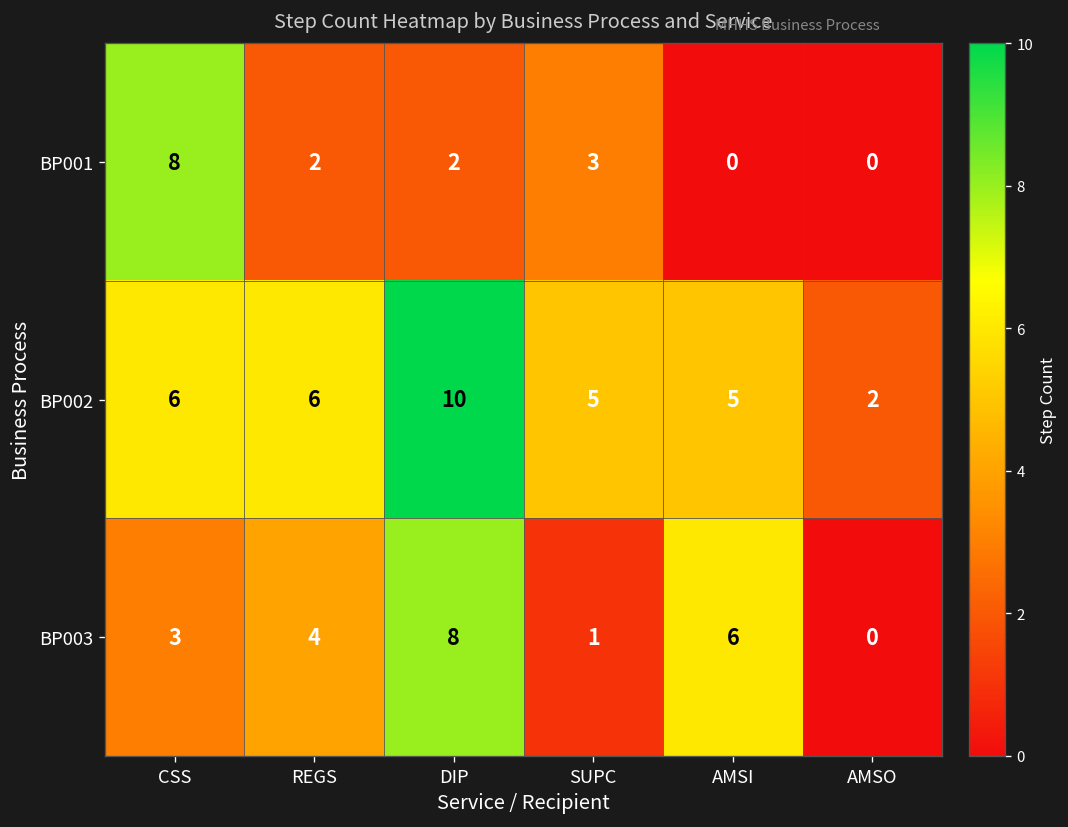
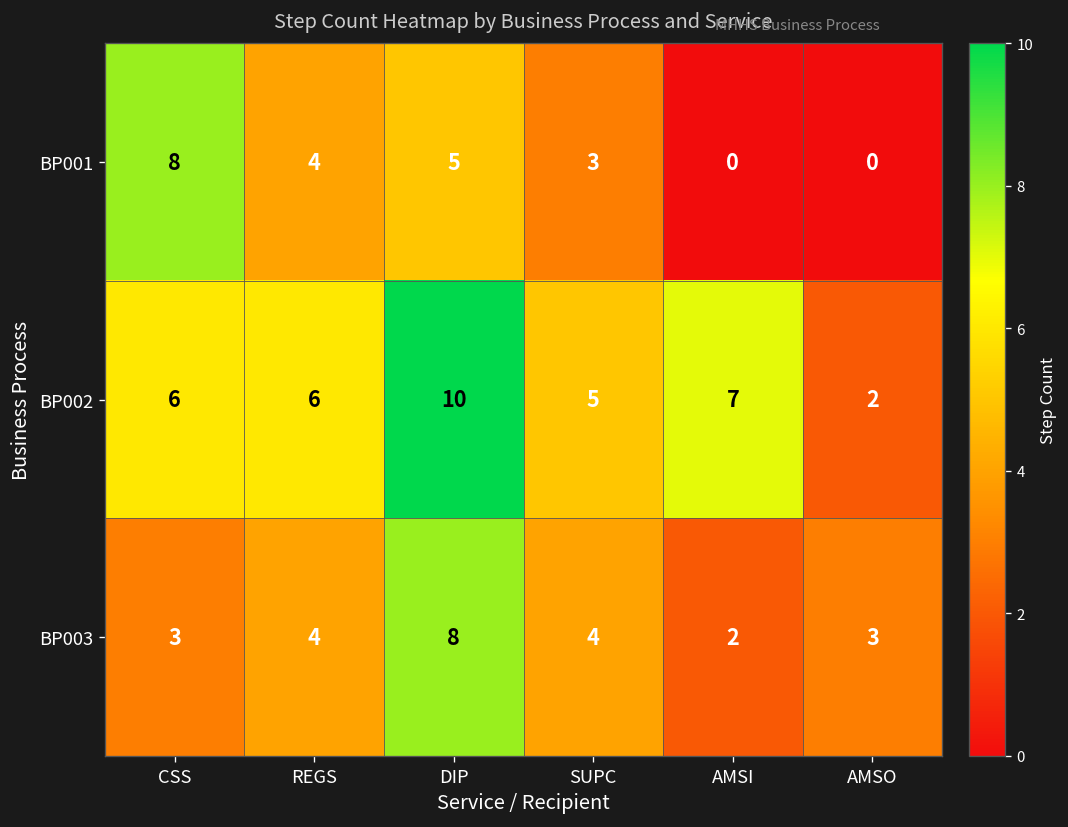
BP001, REGS: 2 -> 4
BP001, DIP: 2 -> 5
BP002, AMSI: 5 -> 7
BP003, SUPC: 1 -> 4
BP003, AMSI: 6 -> 2
BP003, AMSO: 0 -> 3
